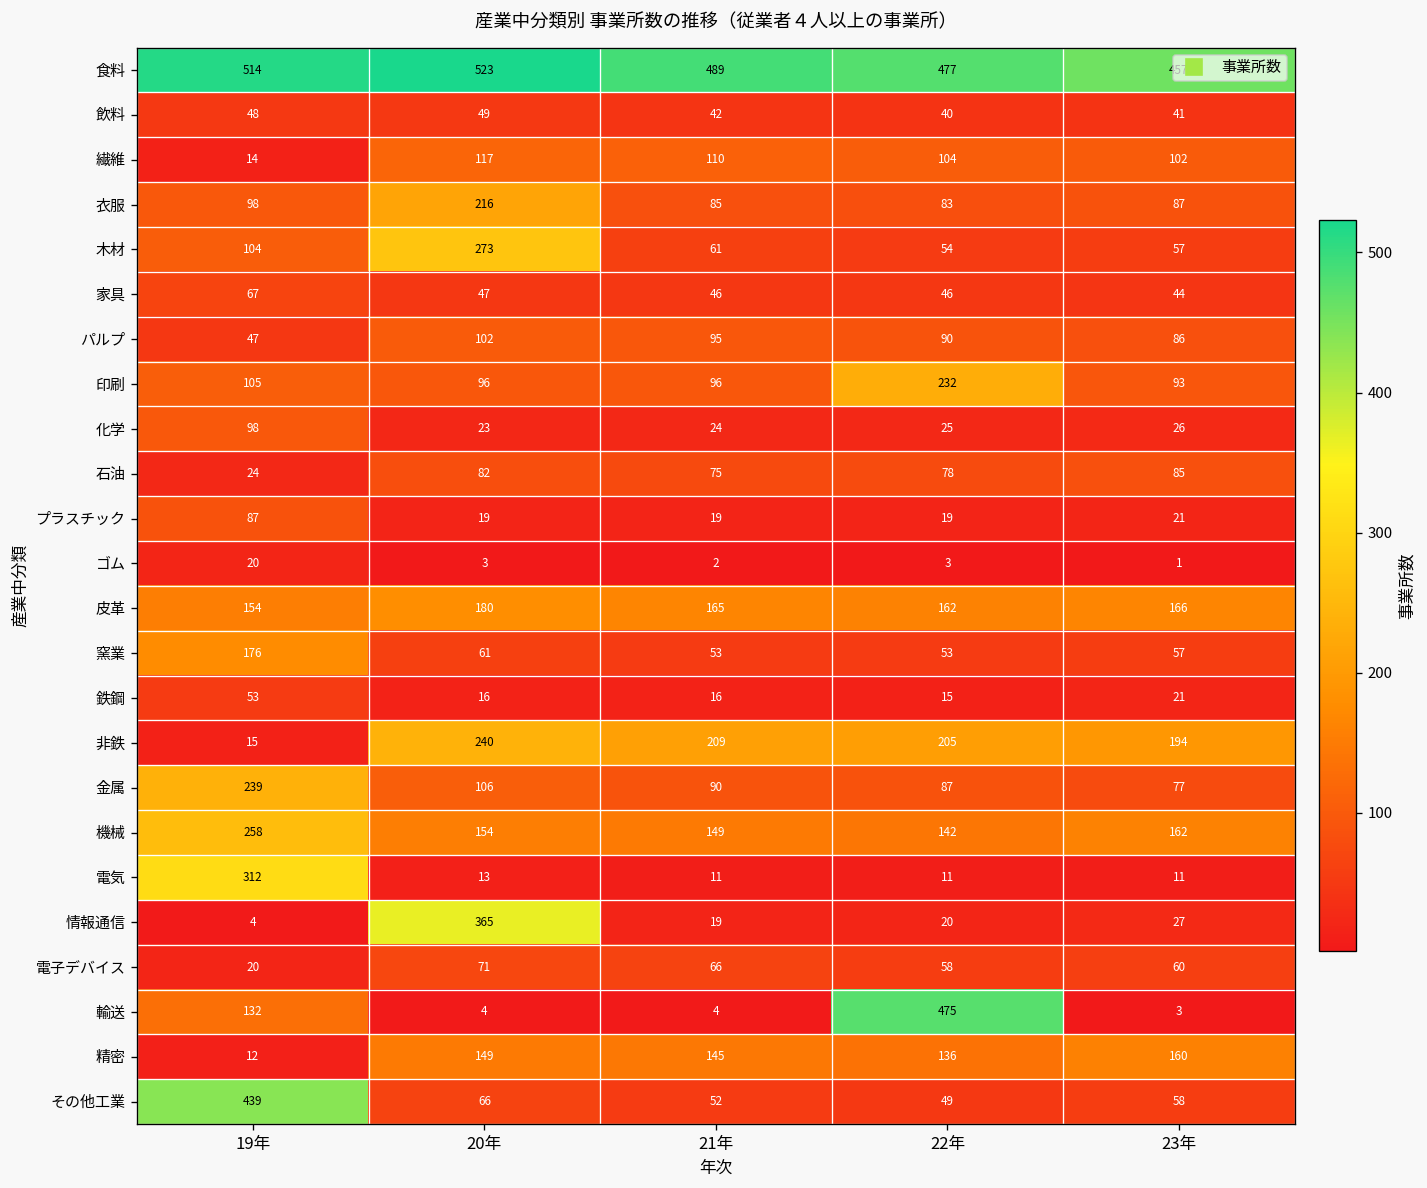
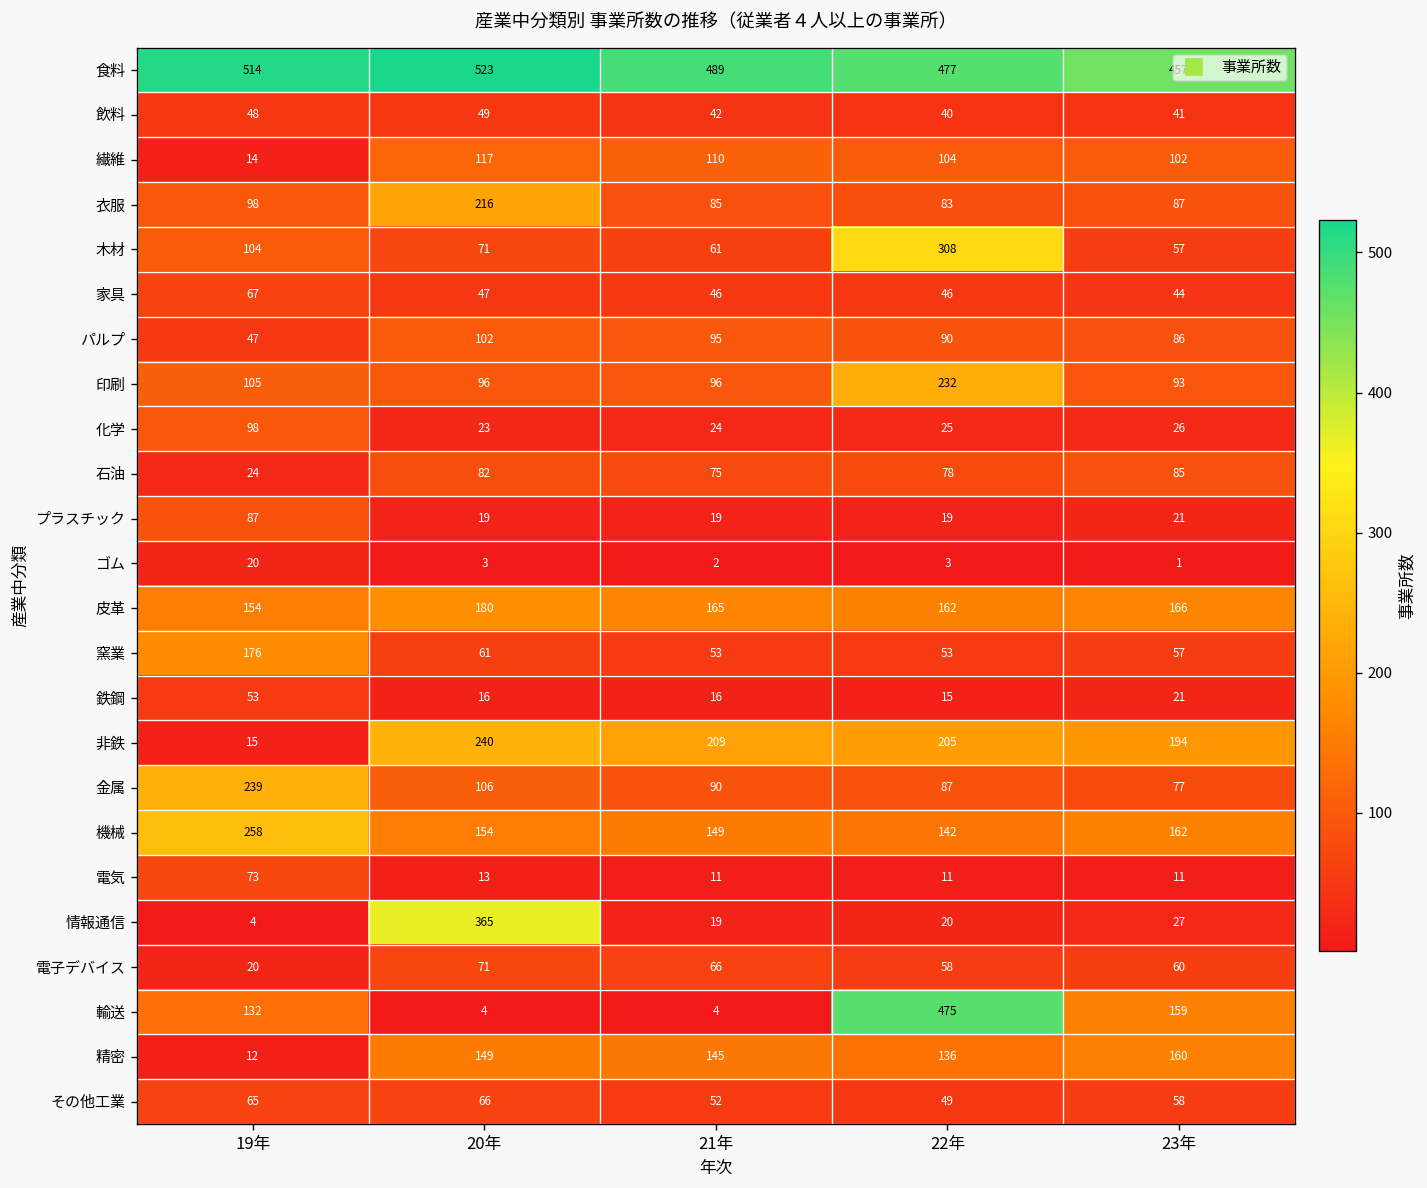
木材, 20年: 273 -> 71
木材, 22年: 54 -> 308
電気, 19年: 312 -> 73
輸送, 23年: 3 -> 159
その他工業, 19年: 439 -> 65
